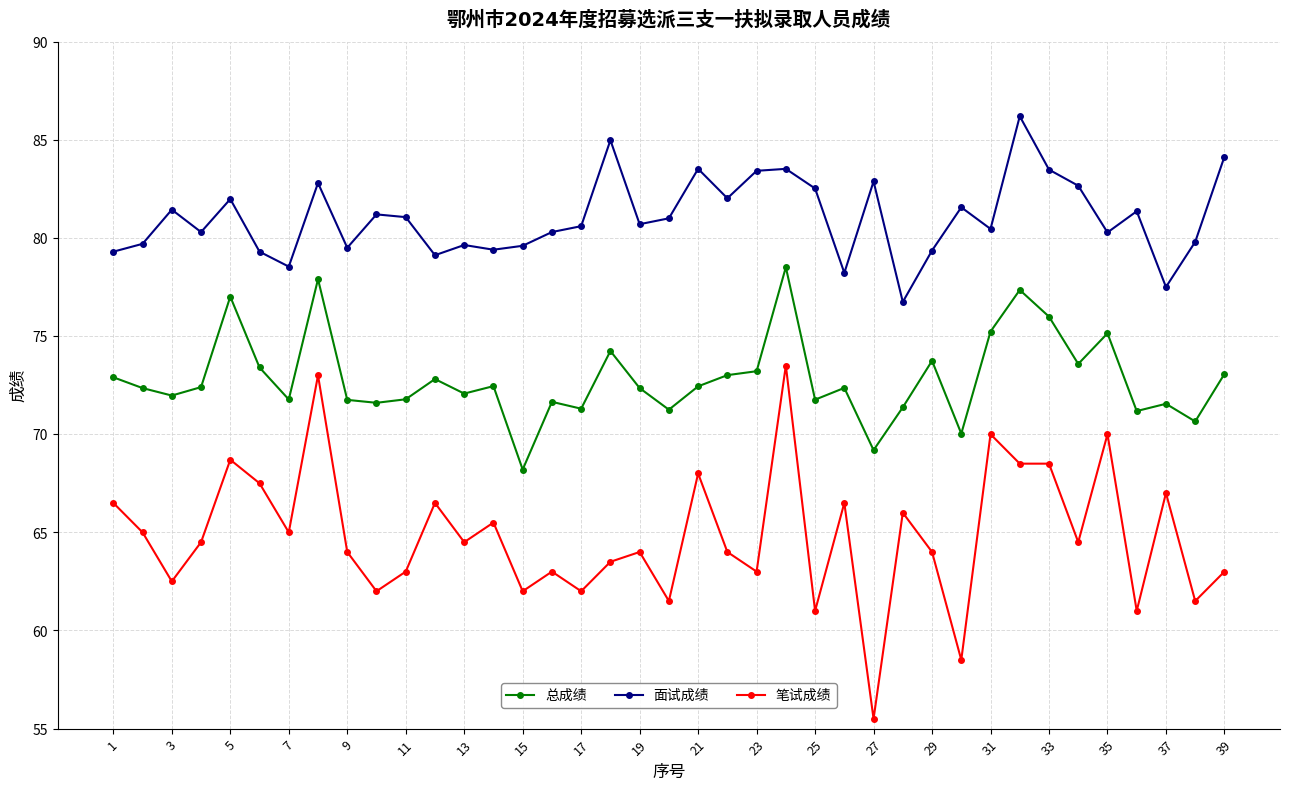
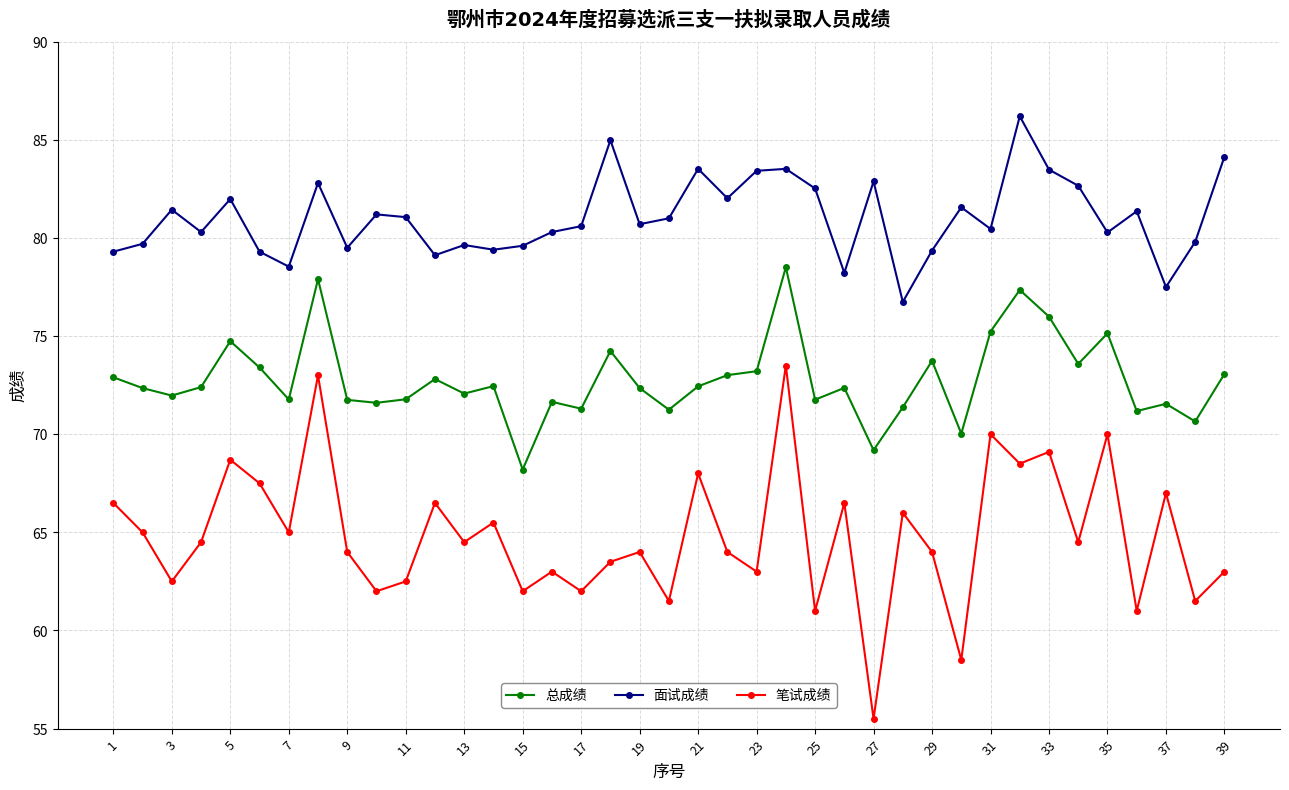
总成绩, 5: 77.0 -> 74.7
笔试成绩, 11: 63.0 -> 62.5
笔试成绩, 33: 68.5 -> 69.1
